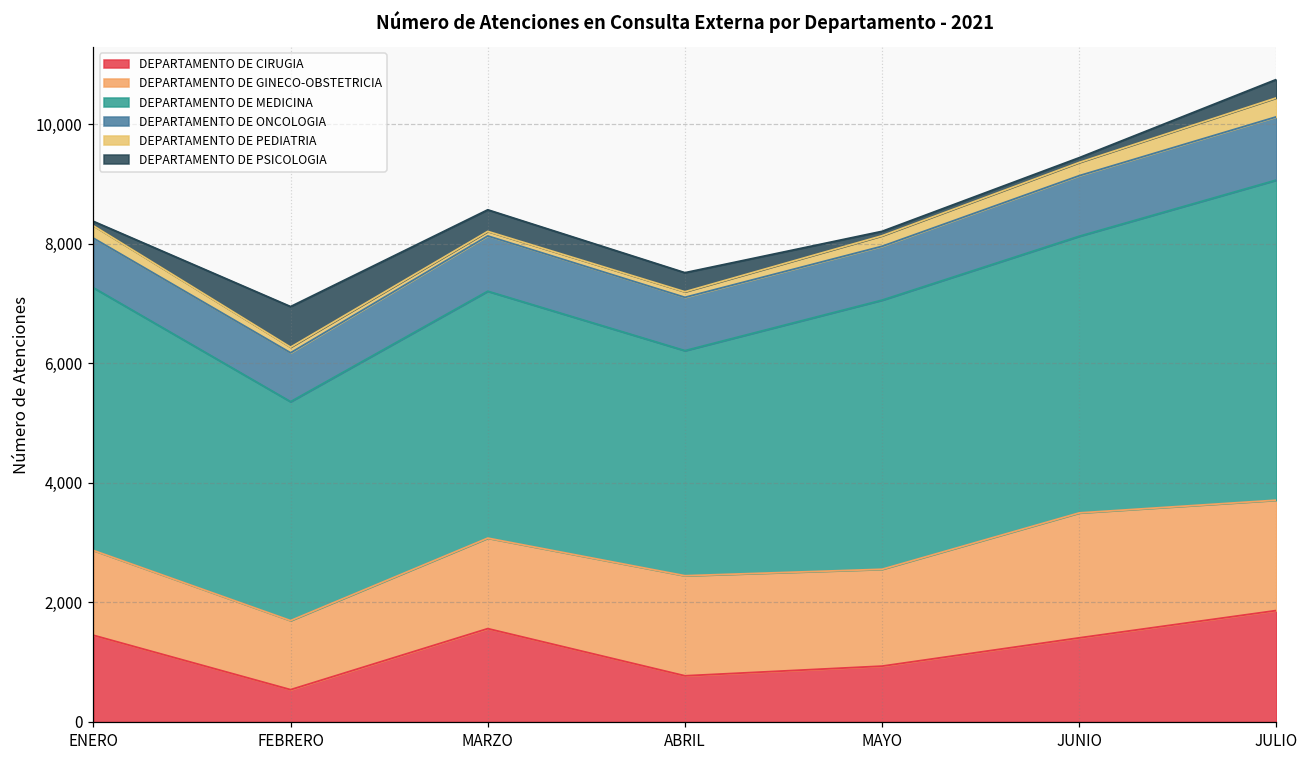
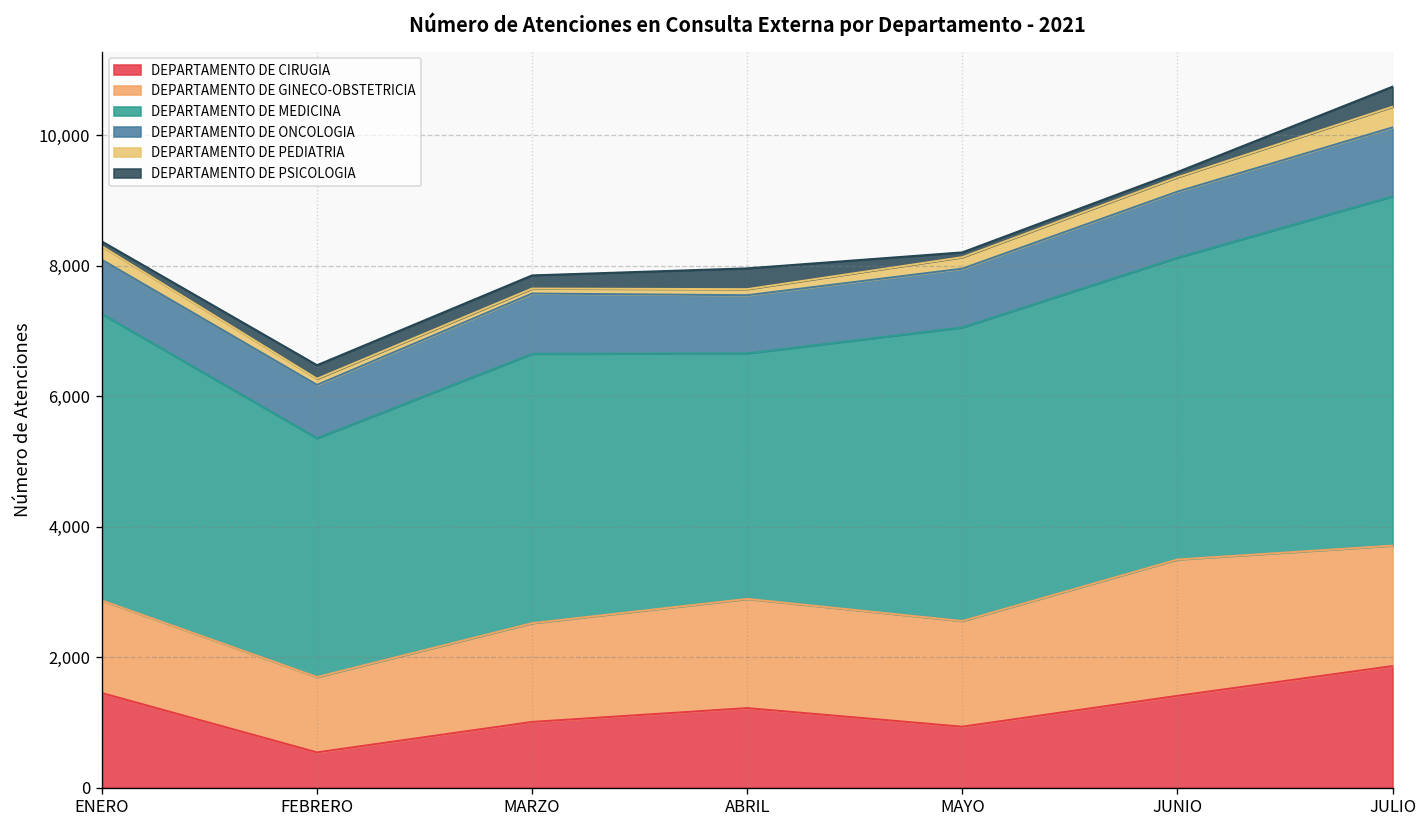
DEPARTAMENTO DE PSICOLOGIA, FEBRERO: 700 -> 200
DEPARTAMENTO DE CIRUGIA, MARZO: 1,600 -> 1,000
DEPARTAMENTO DE PSICOLOGIA, MARZO: 400 -> 200
DEPARTAMENTO DE CIRUGIA, ABRIL: 800 -> 1,200
